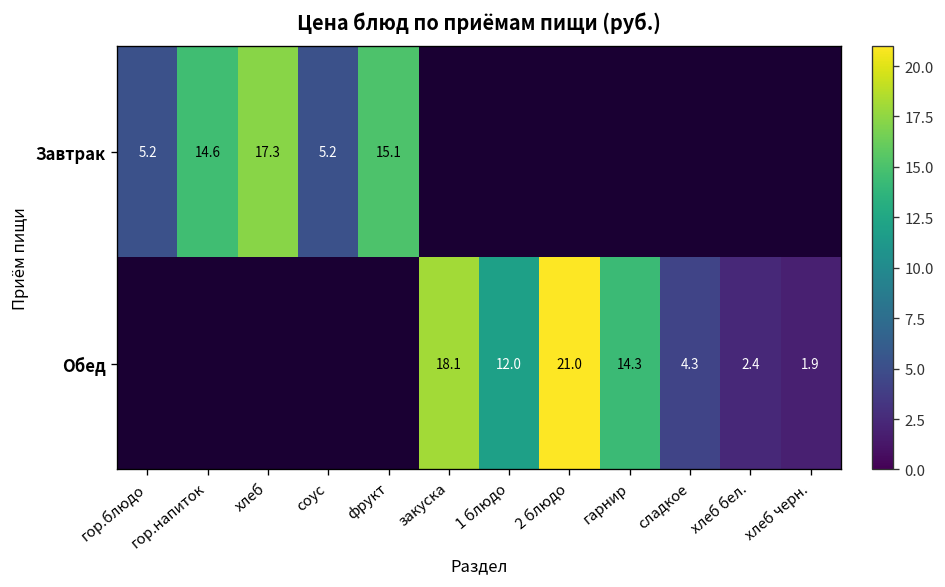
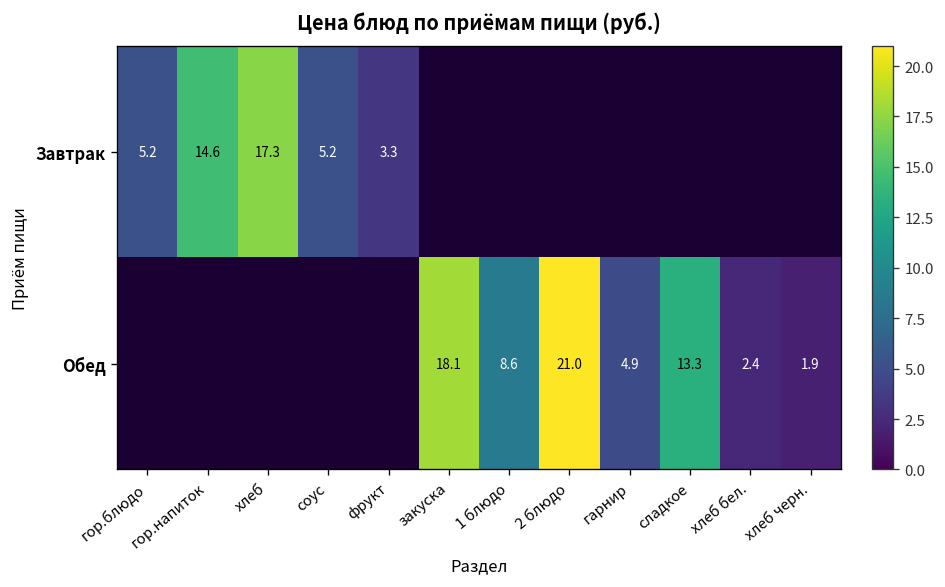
Завтрак, фрукт: 15.1 -> 3.3
Обед, 1 блюдо: 12.0 -> 8.6
Обед, гарнир: 14.3 -> 4.9
Обед, сладкое: 4.3 -> 13.3
